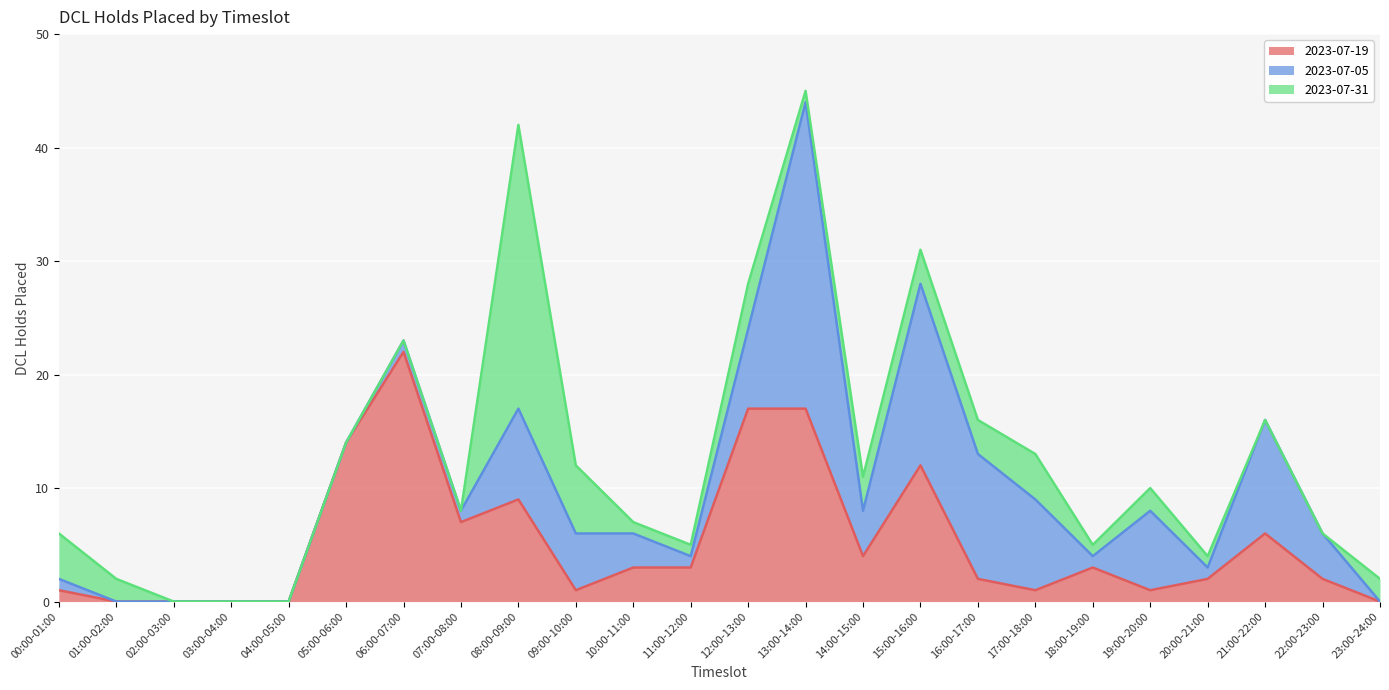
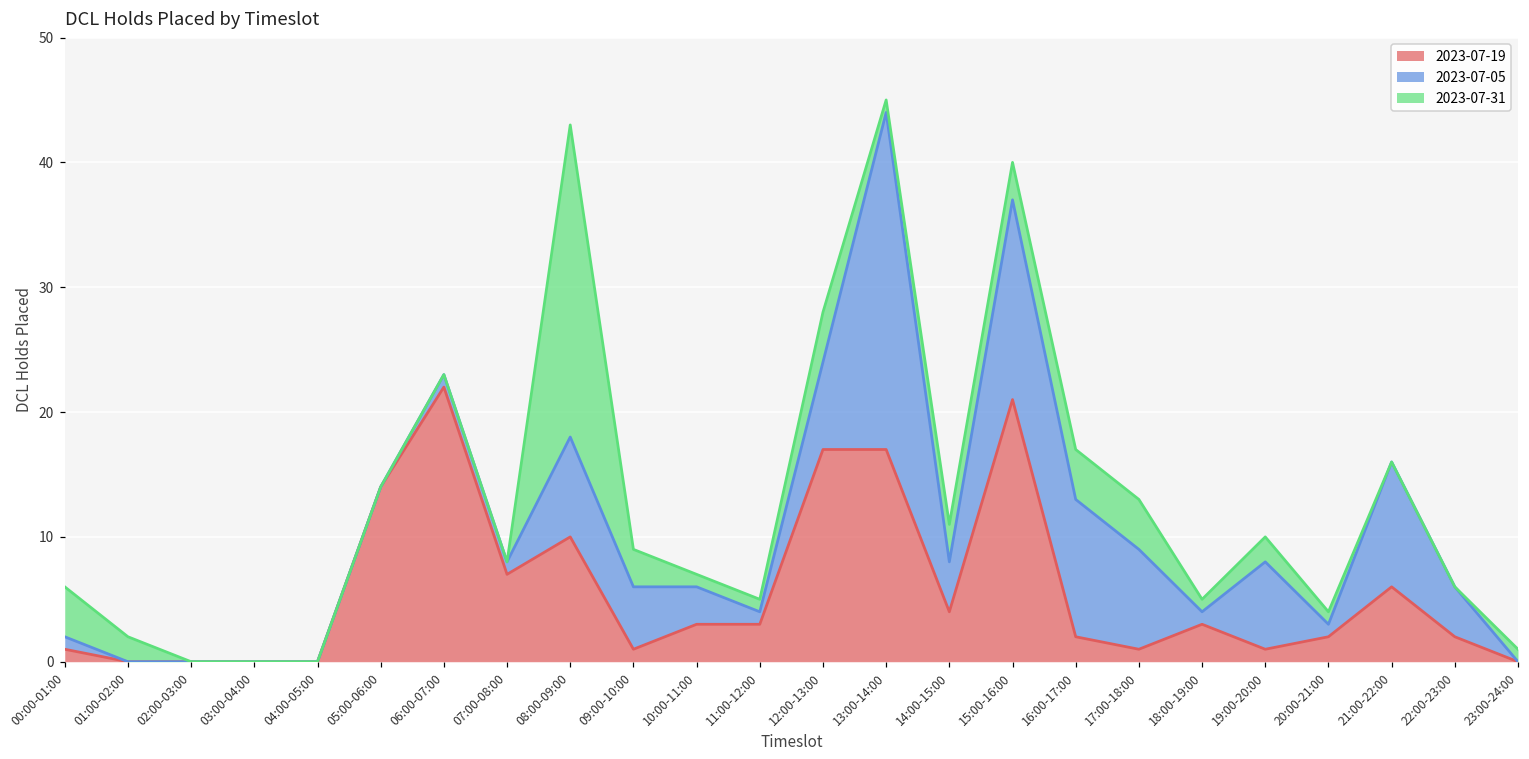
2023-07-19, 08:00-09:00: 9 -> 10
2023-07-31, 09:00-10:00: 6 -> 3
2023-07-19, 15:00-16:00: 12 -> 21
2023-07-31, 16:00-17:00: 3 -> 4
2023-07-31, 23:00-24:00: 2 -> 1
